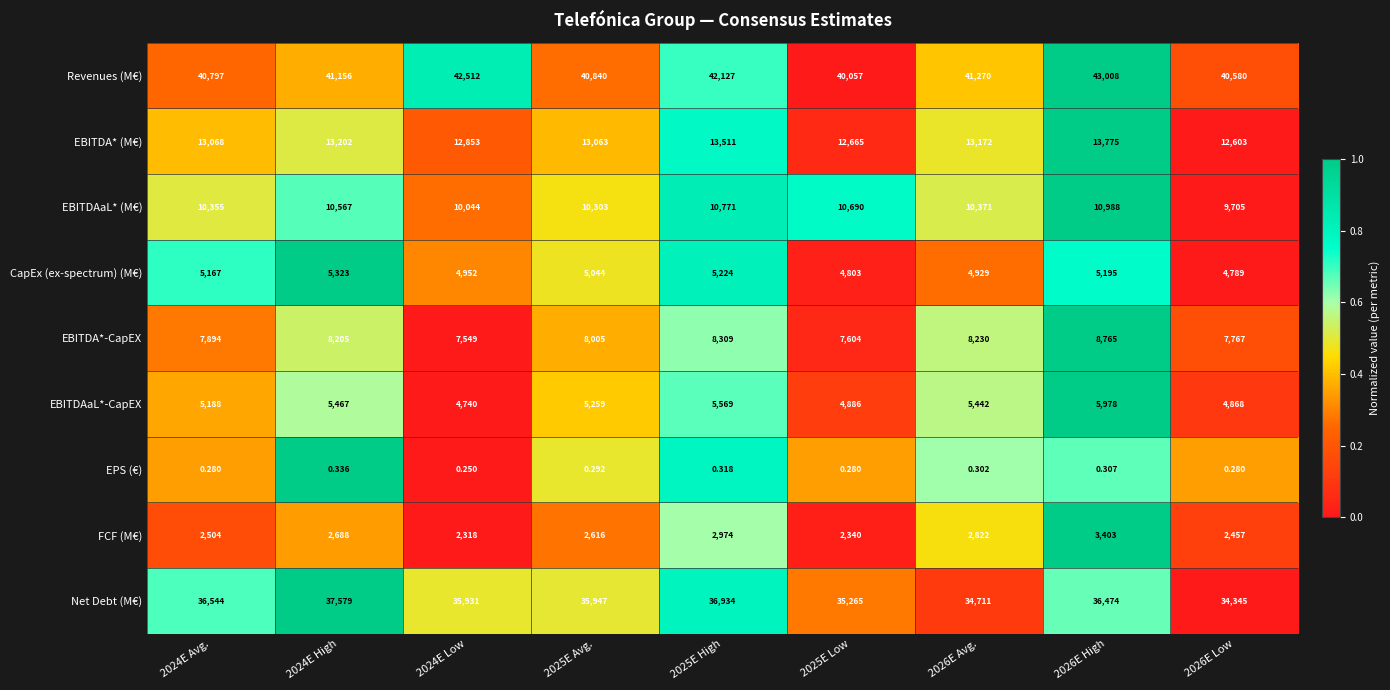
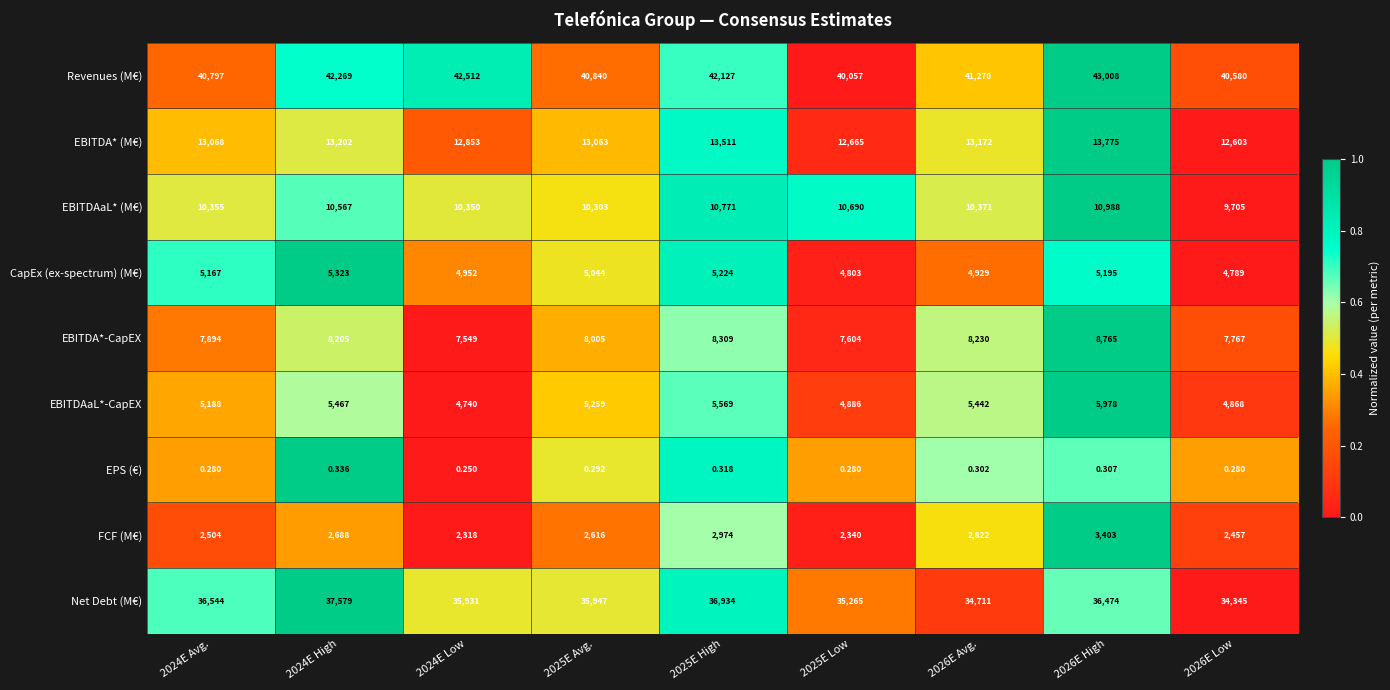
Revenues (M€), 2024E High: 41,156 -> 42,269
EBITDAaL* (M€), 2024E Low: 10,044 -> 10,350
